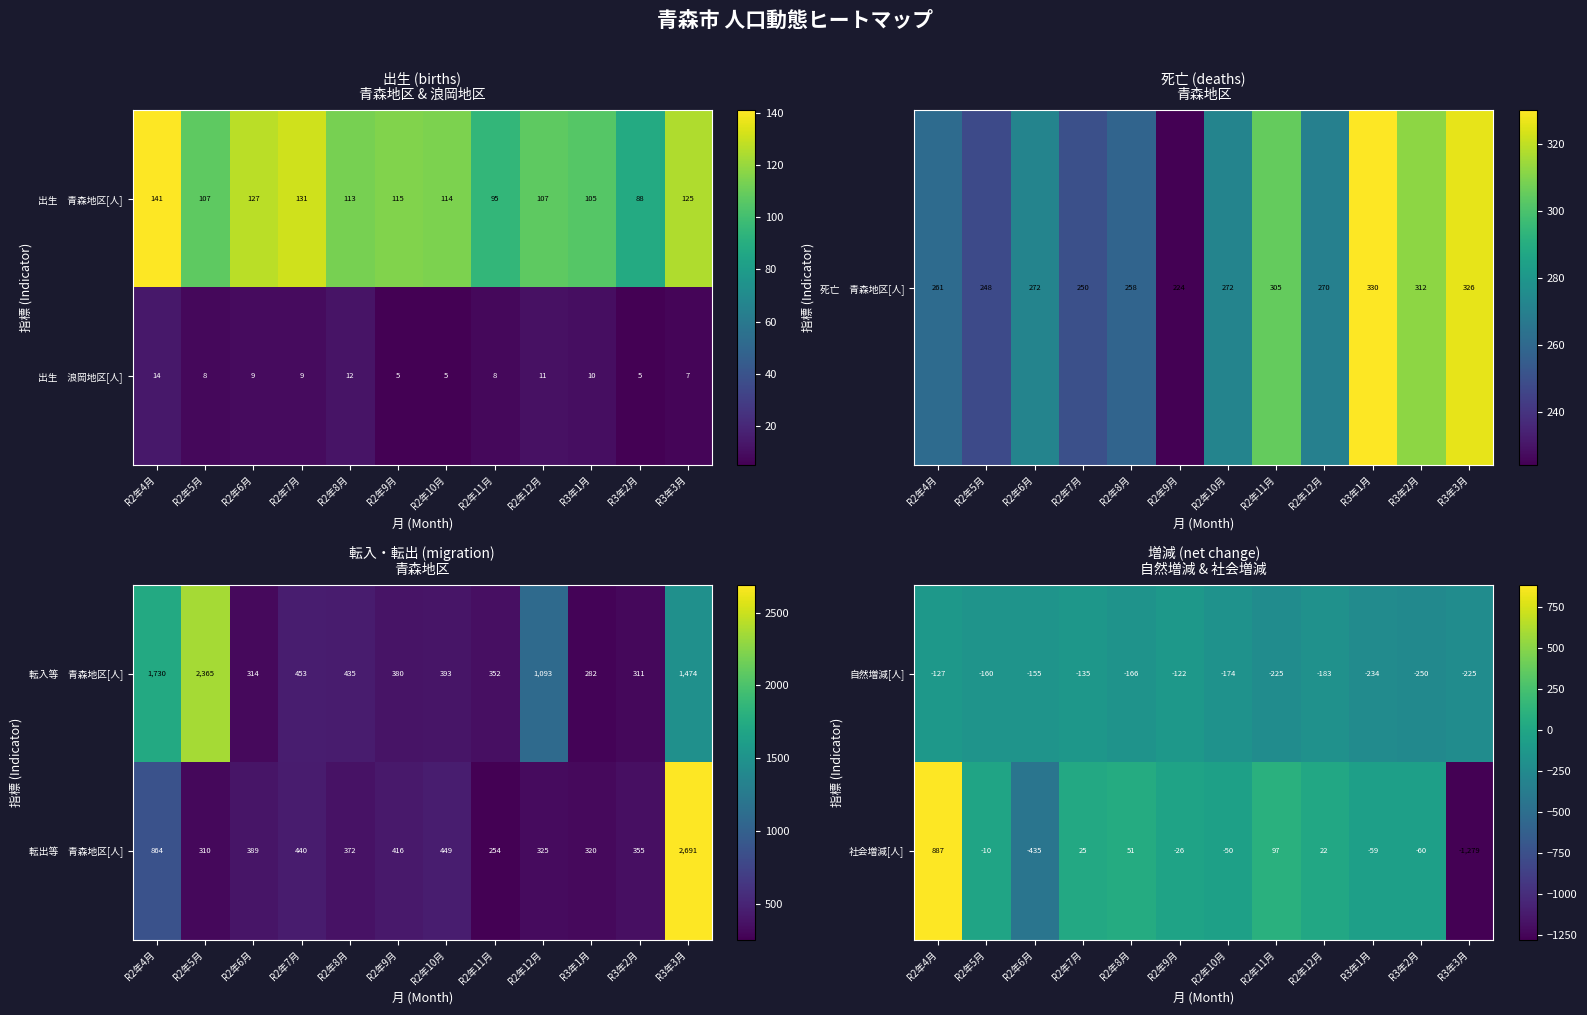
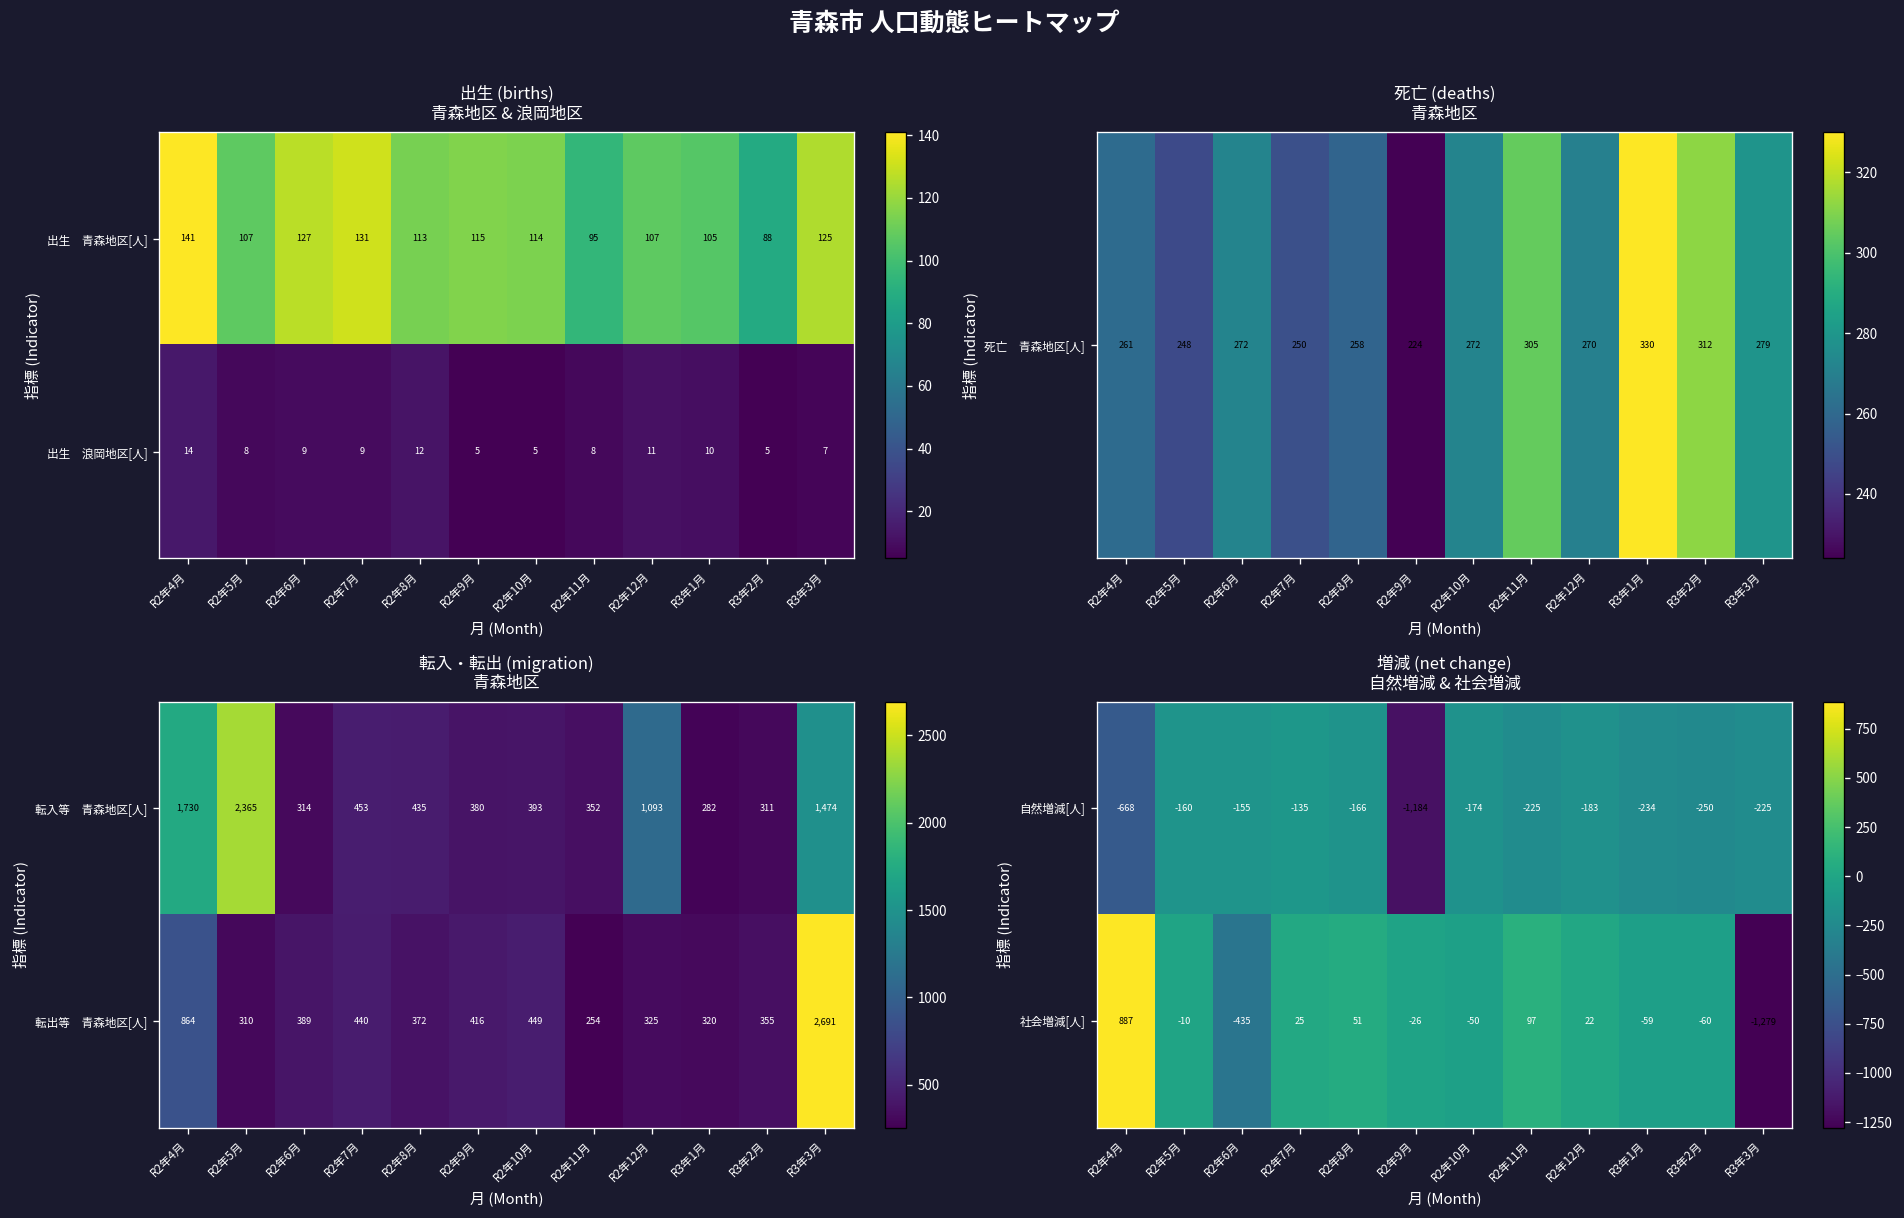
死亡 (deaths) 青森地区, 死亡 青森地区[人], R3年3月: 326 -> 279
増減 (net change) 自然増減 & 社会増減, 自然増減[人], R2年4月: -127 -> -668
増減 (net change) 自然増減 & 社会増減, 自然増減[人], R2年9月: -122 -> -1,184
